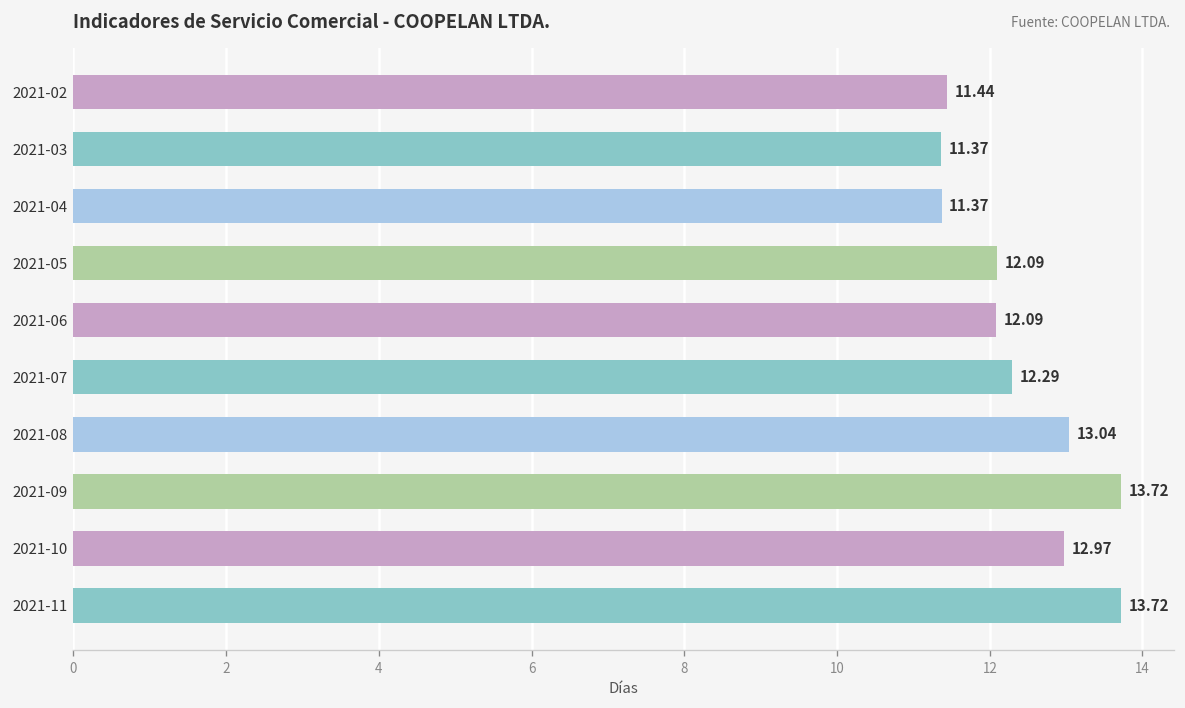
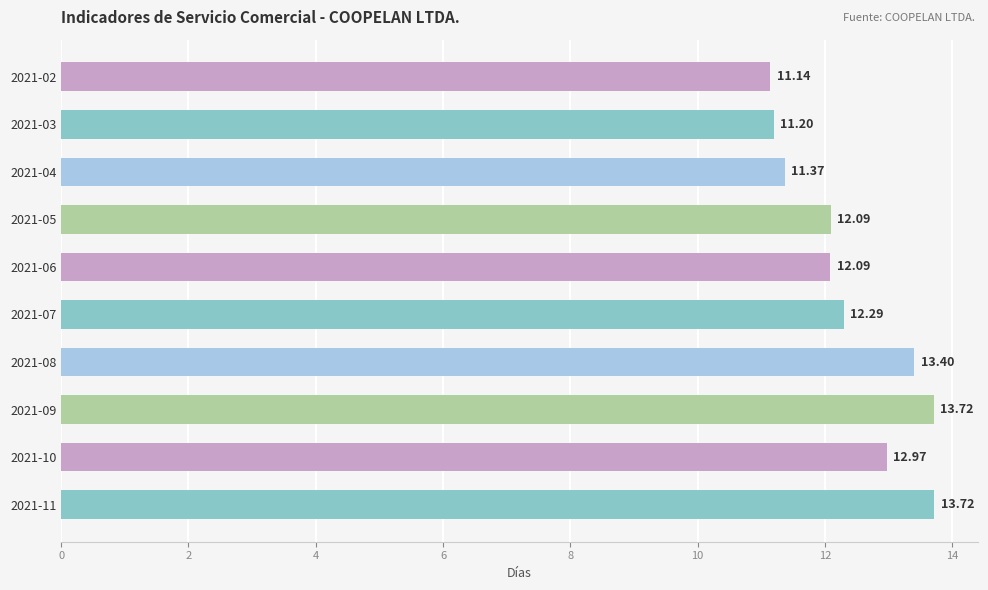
2021-02: 11.44 -> 11.14
2021-03: 11.37 -> 11.20
2021-08: 13.04 -> 13.40
